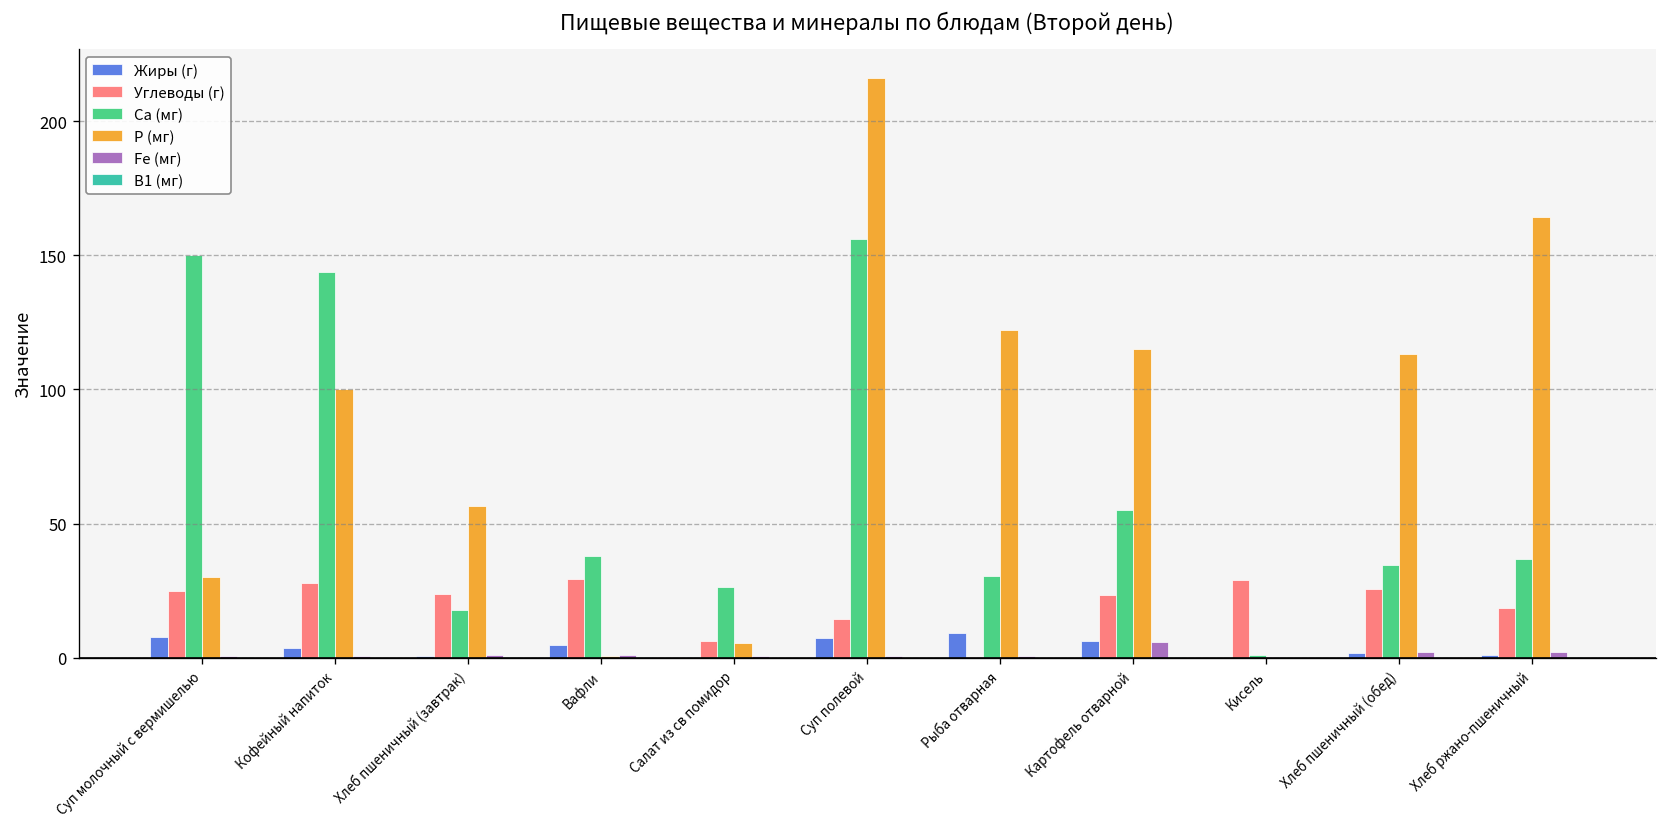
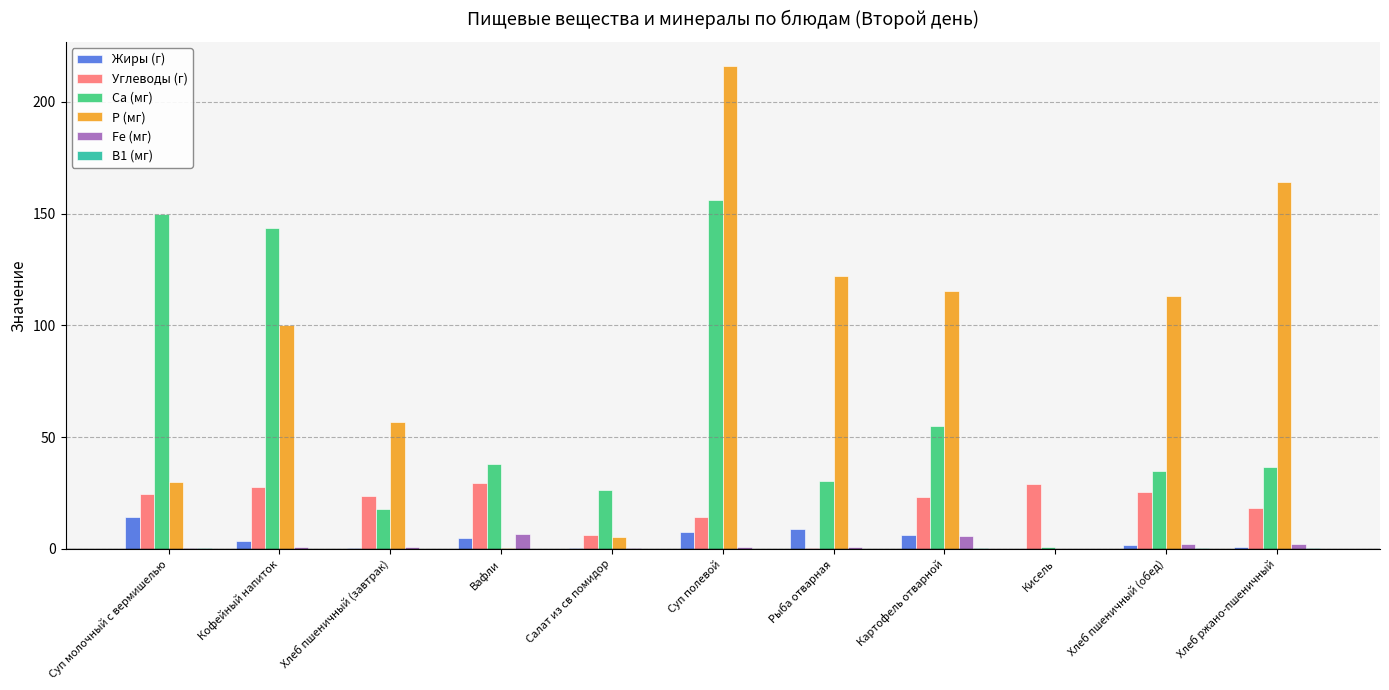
Жиры (г), Суп молочный с вермишелью: 8 -> 14
Fe (мг), Вафли: 1 -> 7
